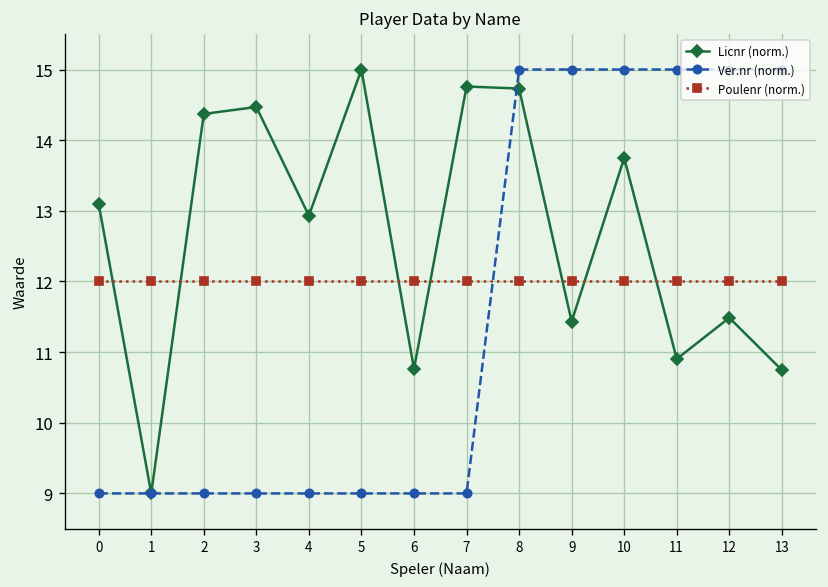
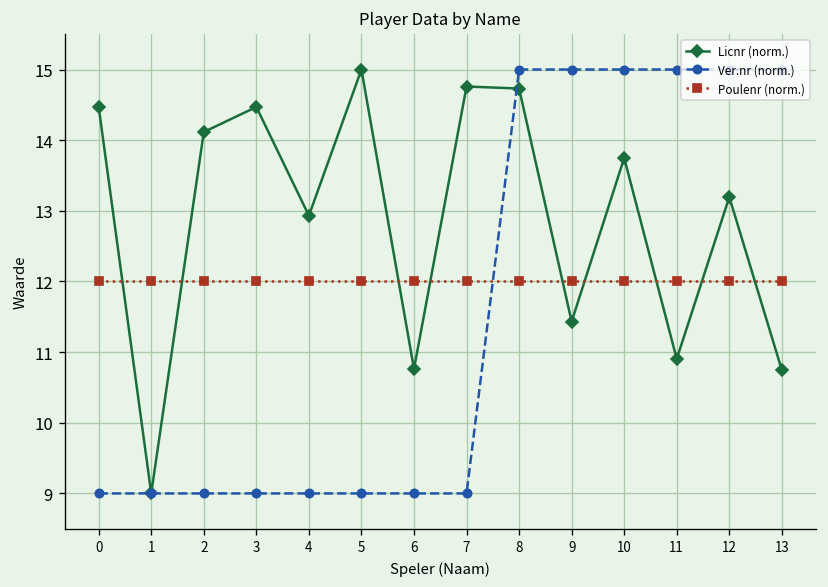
Licnr (norm.), 0: 13.1 -> 14.5
Licnr (norm.), 2: 14.4 -> 14.1
Licnr (norm.), 12: 11.5 -> 13.2
